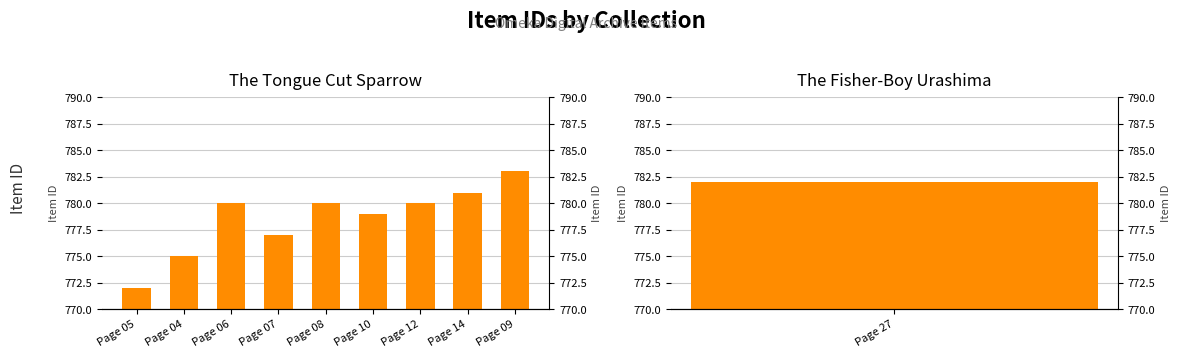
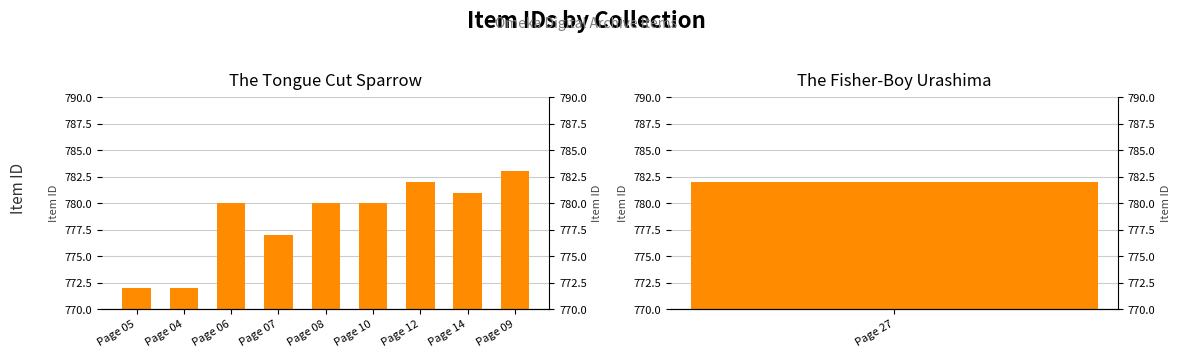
The Tongue Cut Sparrow, Page 04: 775 -> 772
The Tongue Cut Sparrow, Page 10: 779 -> 780
The Tongue Cut Sparrow, Page 12: 780 -> 782
